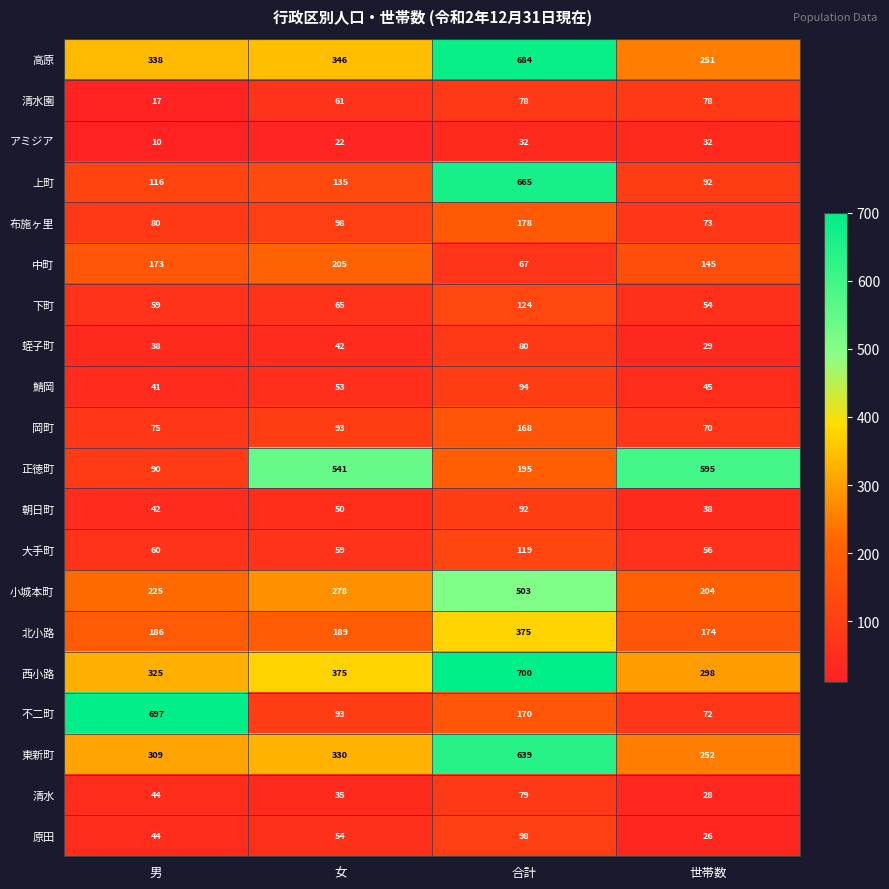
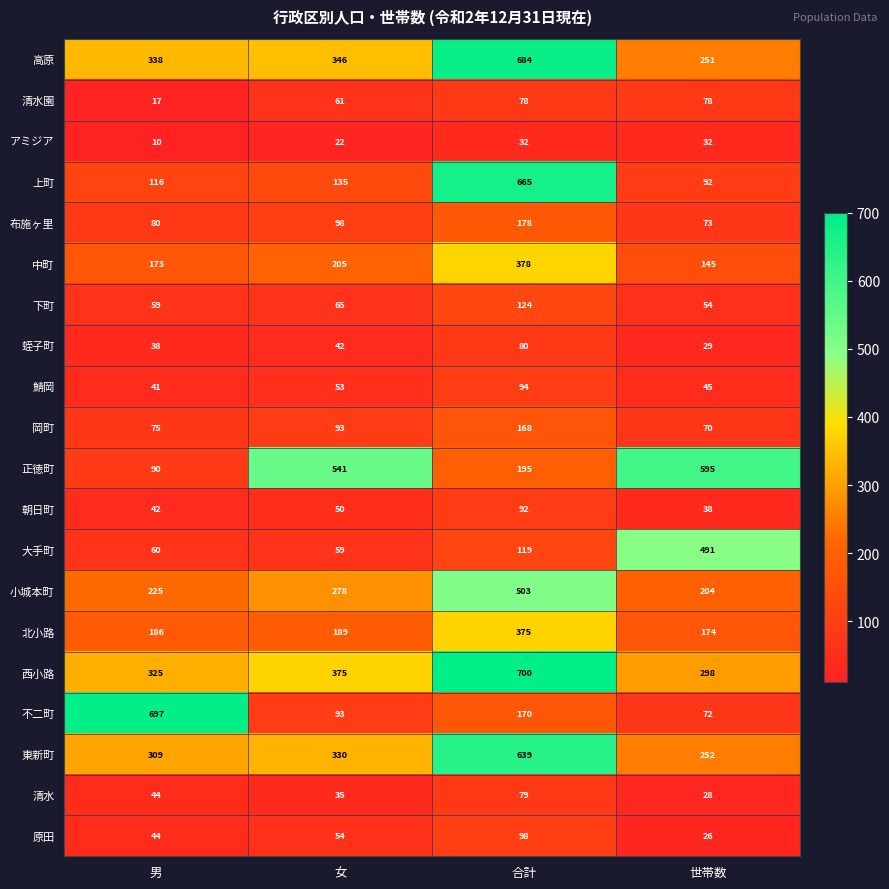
中町, 合計: 67 -> 378
大手町, 世帯数: 56 -> 491
